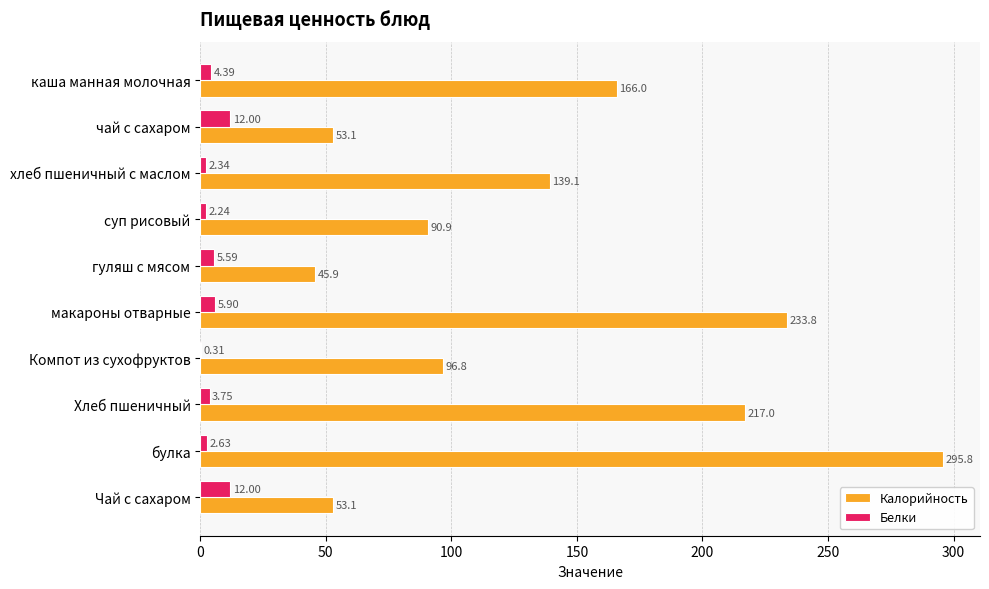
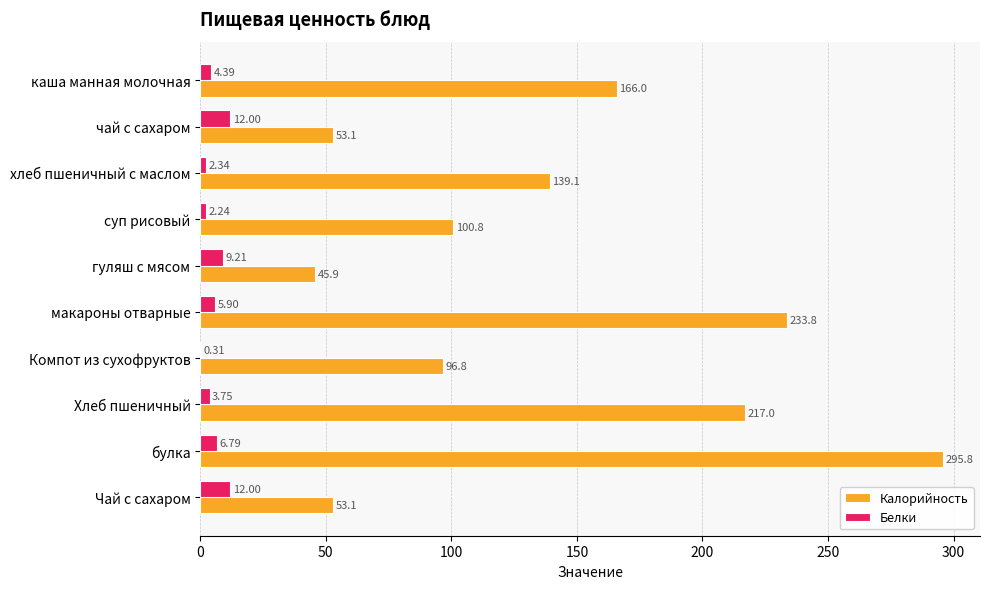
Калорийность, суп рисовый: 90.9 -> 100.8
Белки, гуляш с мясом: 5.59 -> 9.21
Белки, булка: 2.63 -> 6.79
